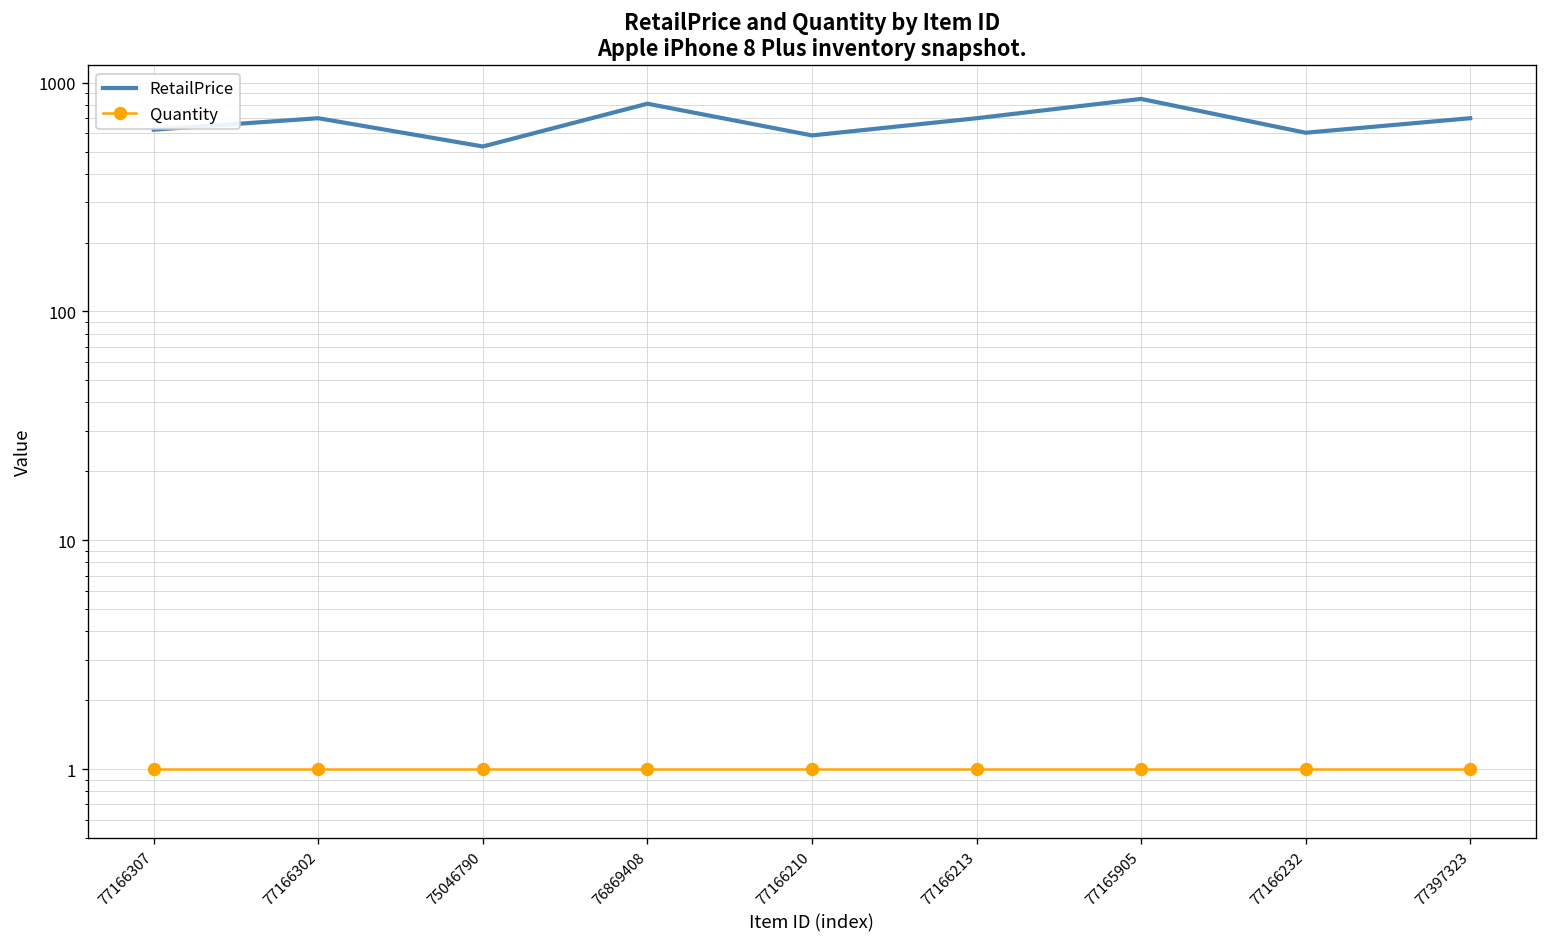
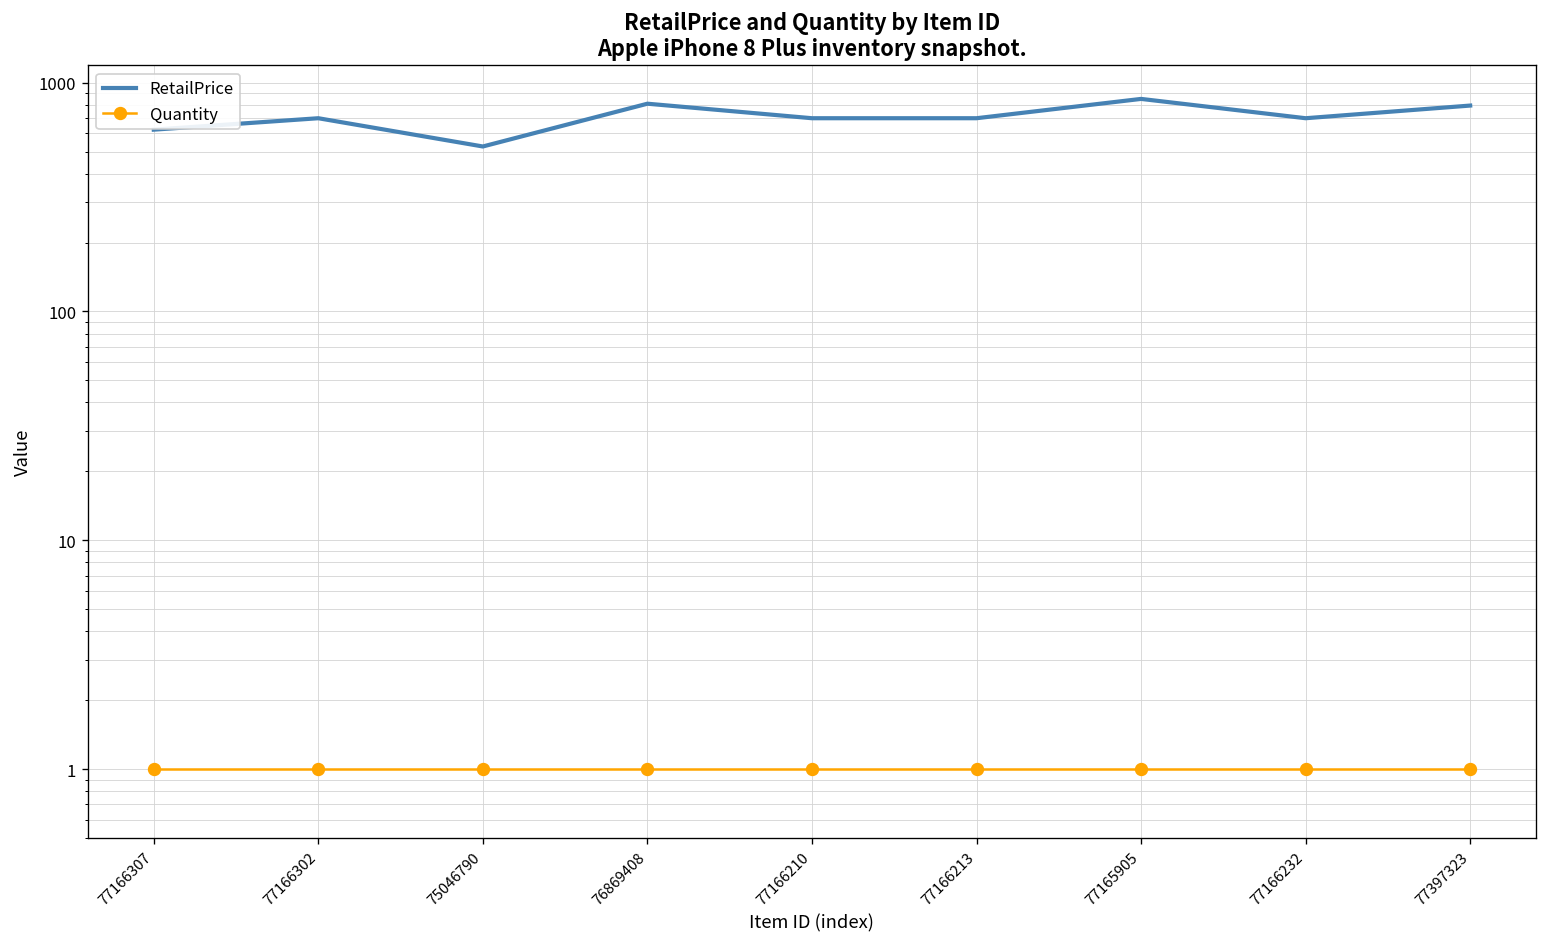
RetailPrice, 77166210: 590 -> 700
RetailPrice, 77166232: 600 -> 700
RetailPrice, 77397323: 700 -> 790
